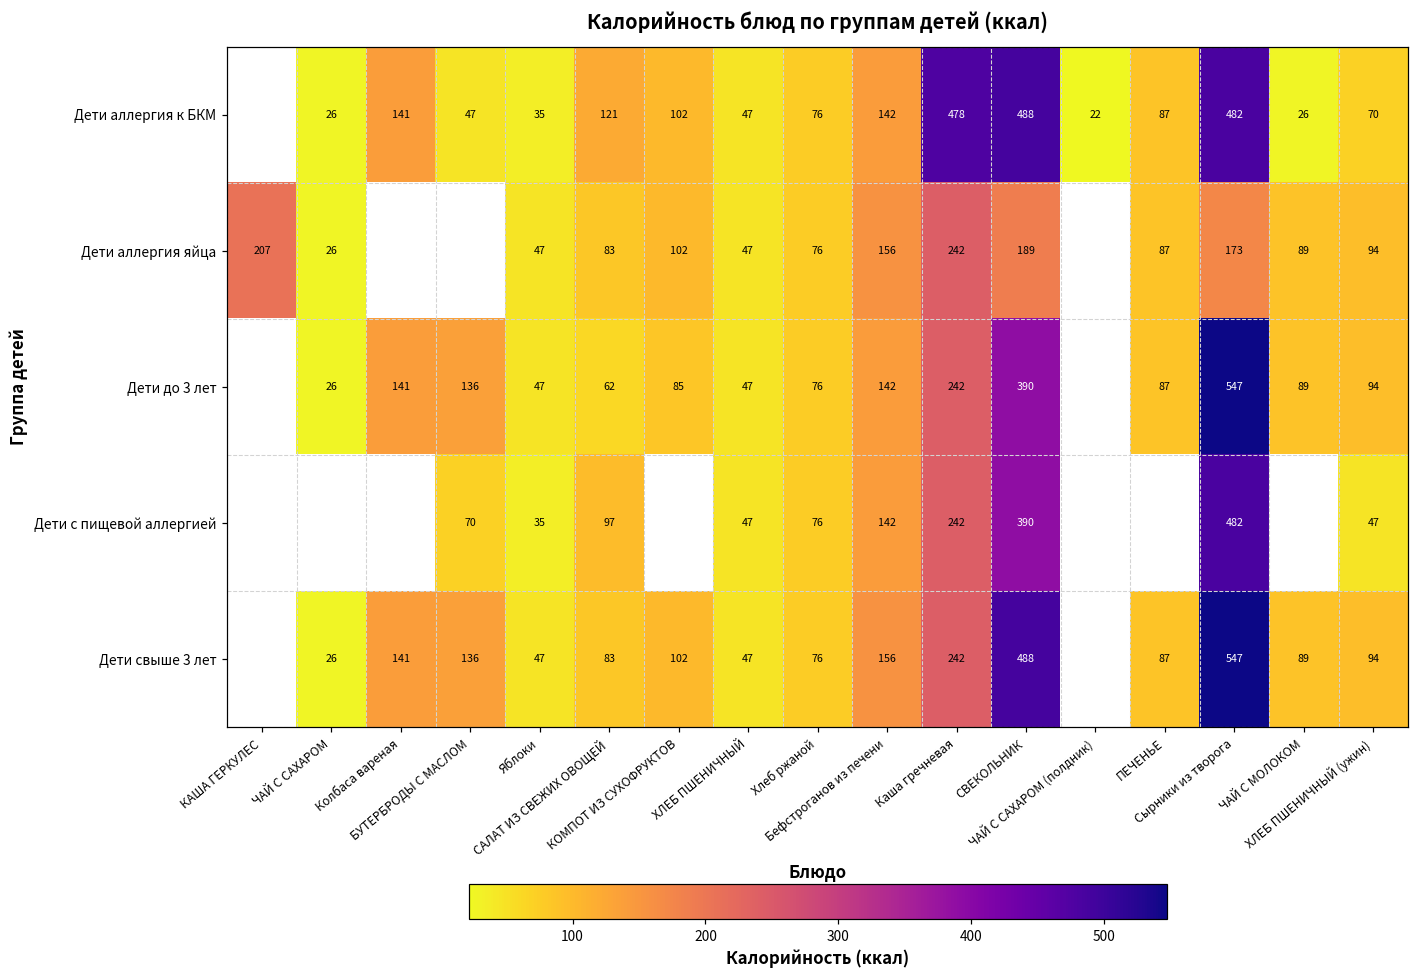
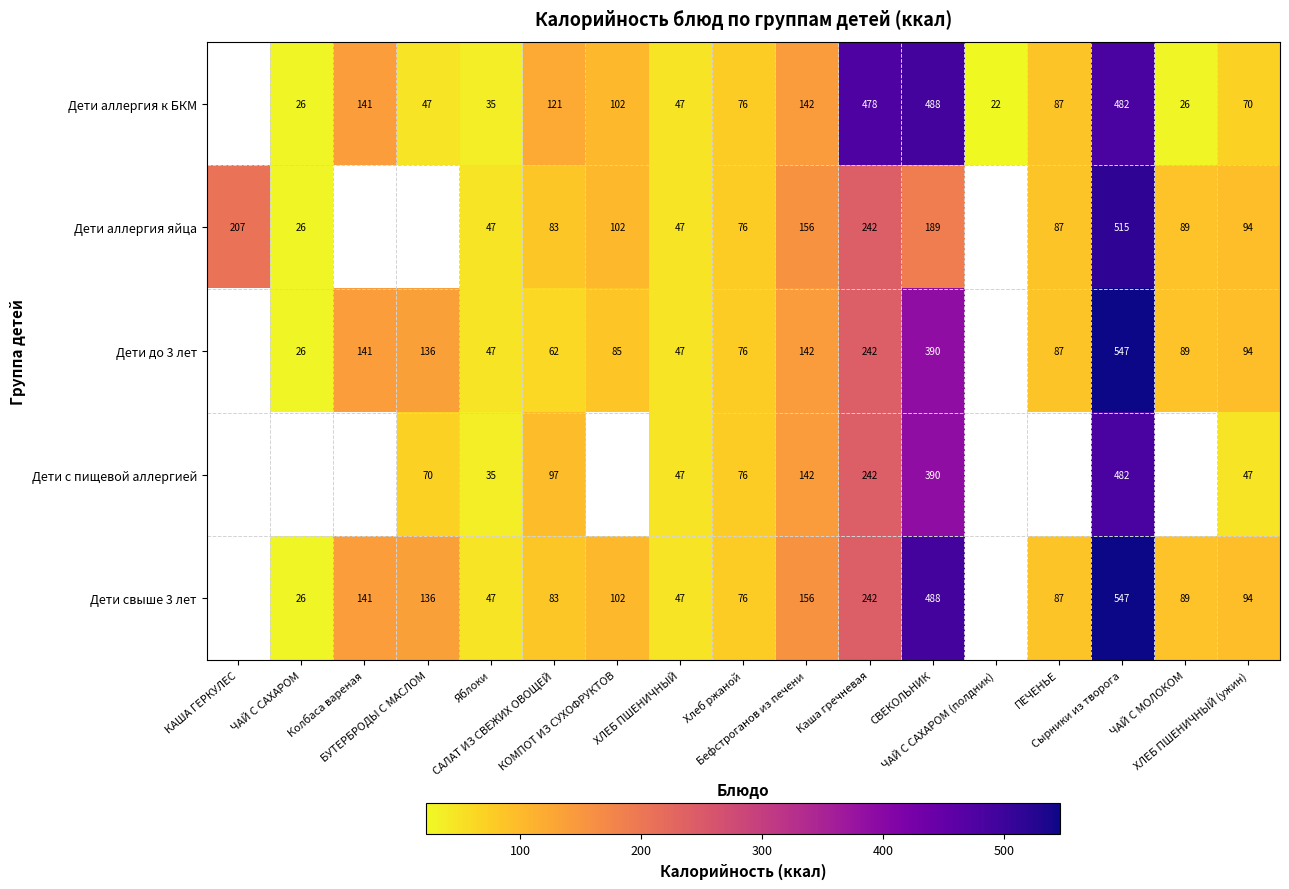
Дети аллергия яйца, Сырники из творога: 173 -> 515
